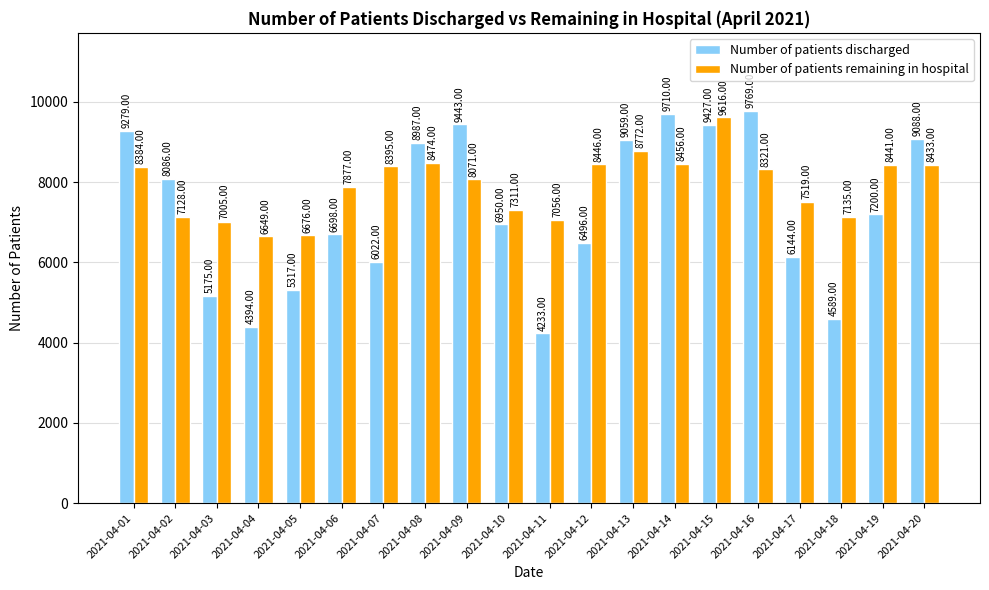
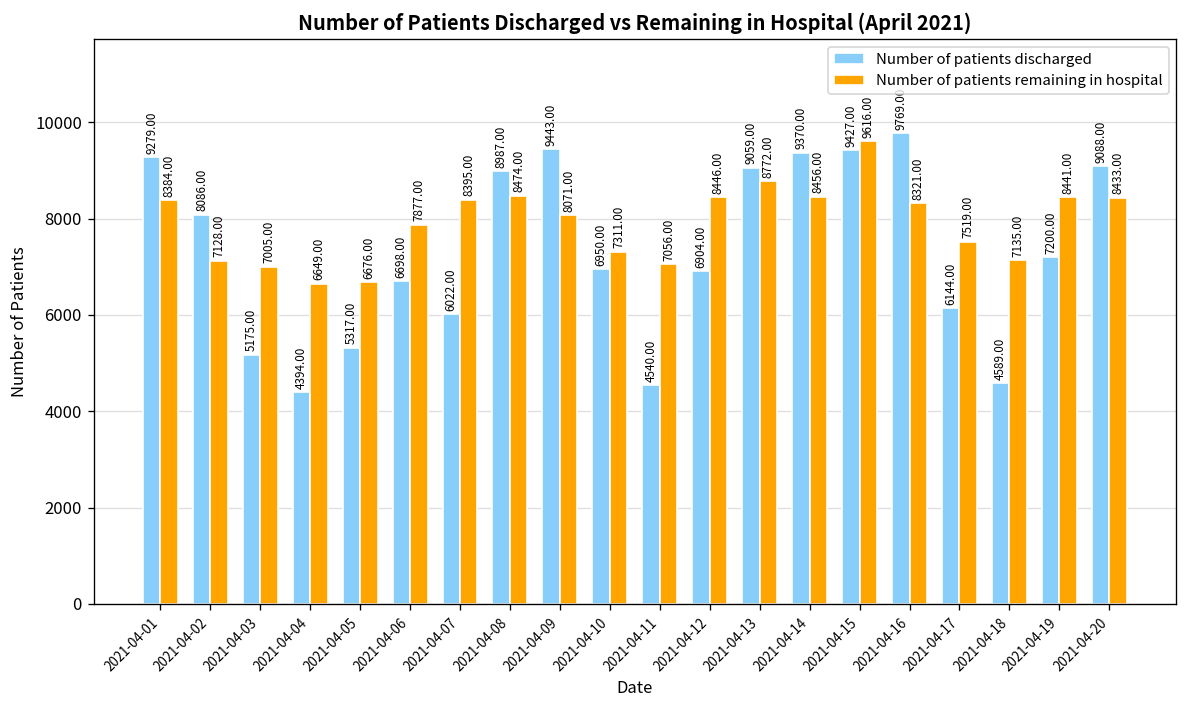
Number of patients discharged, 2021-04-11: 4233.00 -> 4540.00
Number of patients discharged, 2021-04-12: 6496.00 -> 6904.00
Number of patients discharged, 2021-04-14: 9710.00 -> 9370.00
